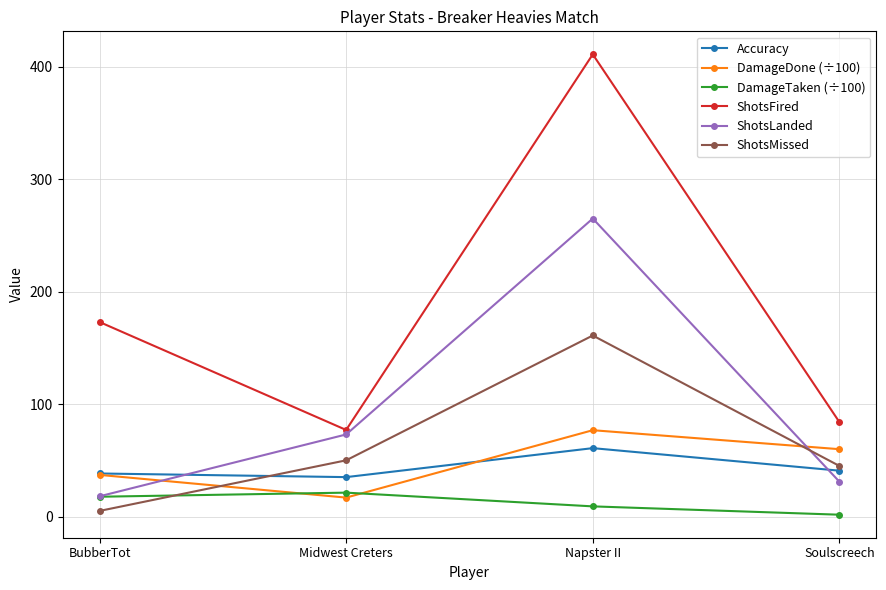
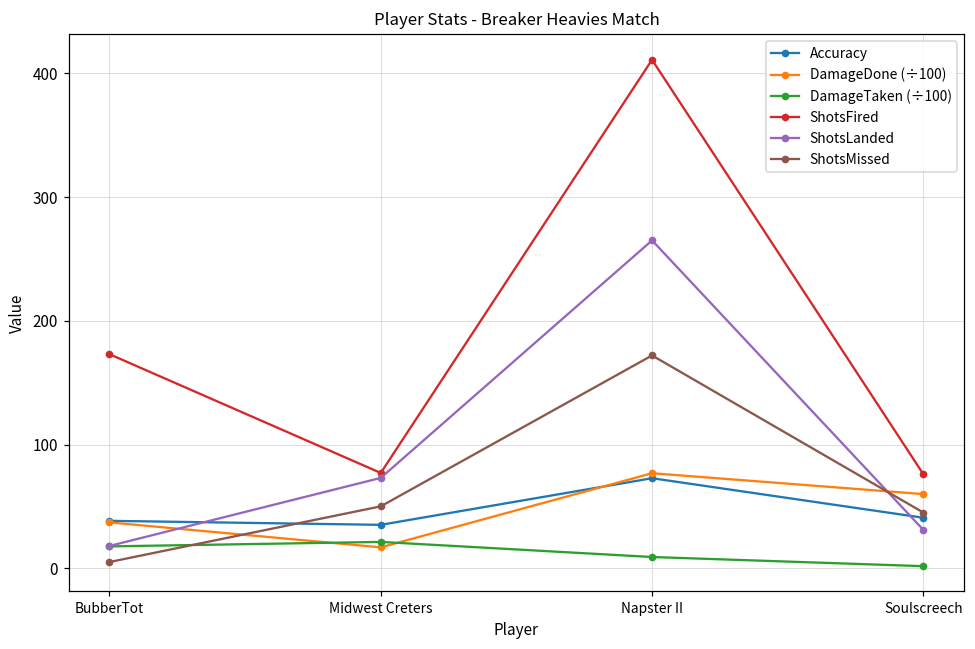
Accuracy, Napster II: 61 -> 73
ShotsMissed, Napster II: 161 -> 172
ShotsFired, Soulscreech: 84 -> 76
